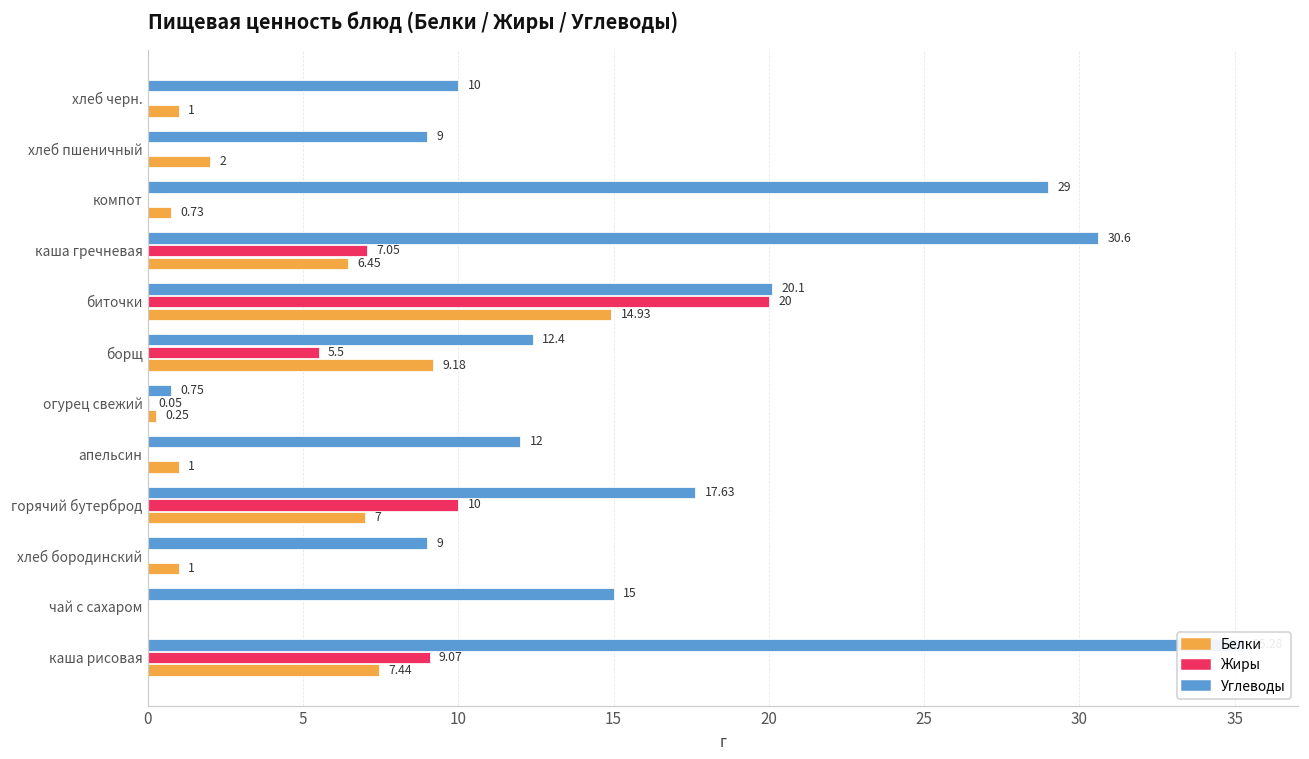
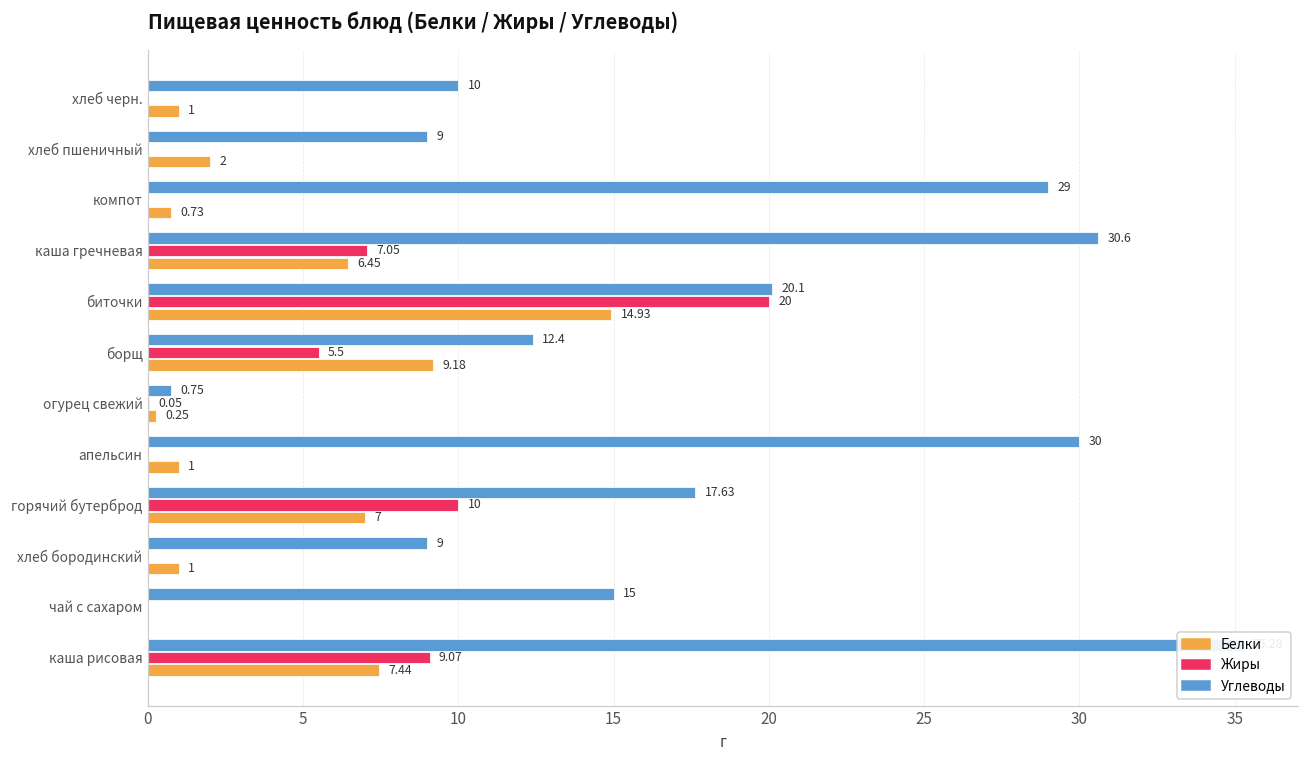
Углеводы, апельсин: 12 -> 30
